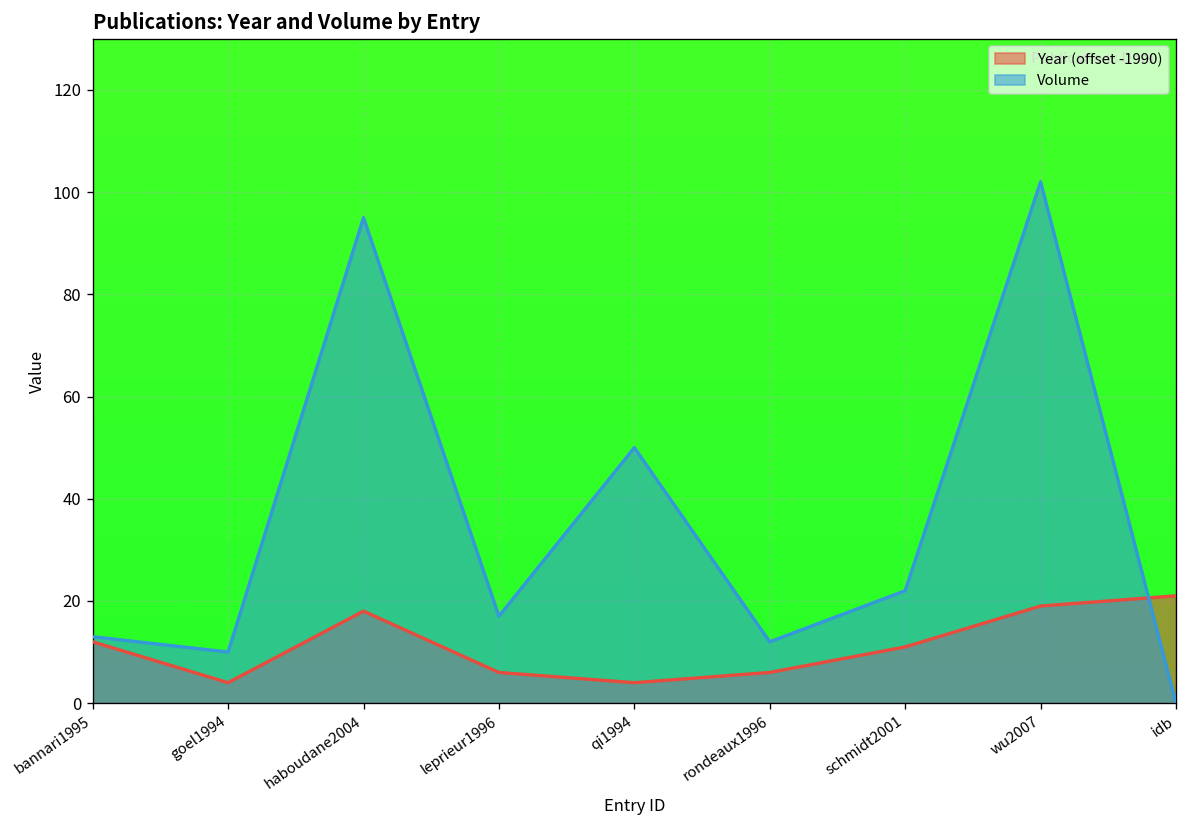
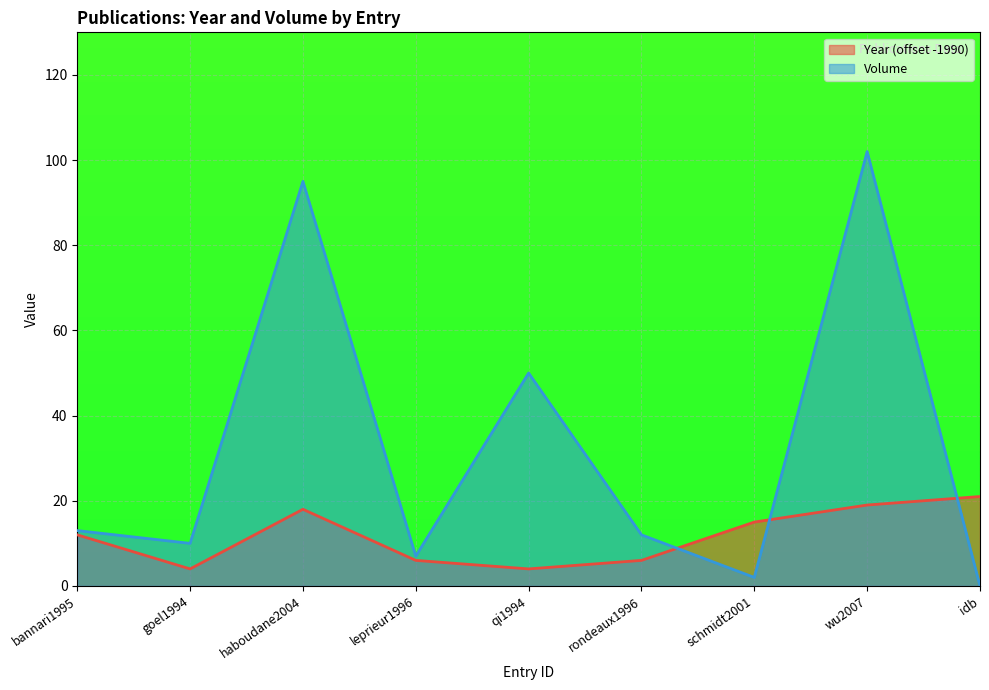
Volume, leprieur1996: 17 -> 7
Year (offset -1990), schmidt2001: 11 -> 15
Volume, schmidt2001: 22 -> 2
